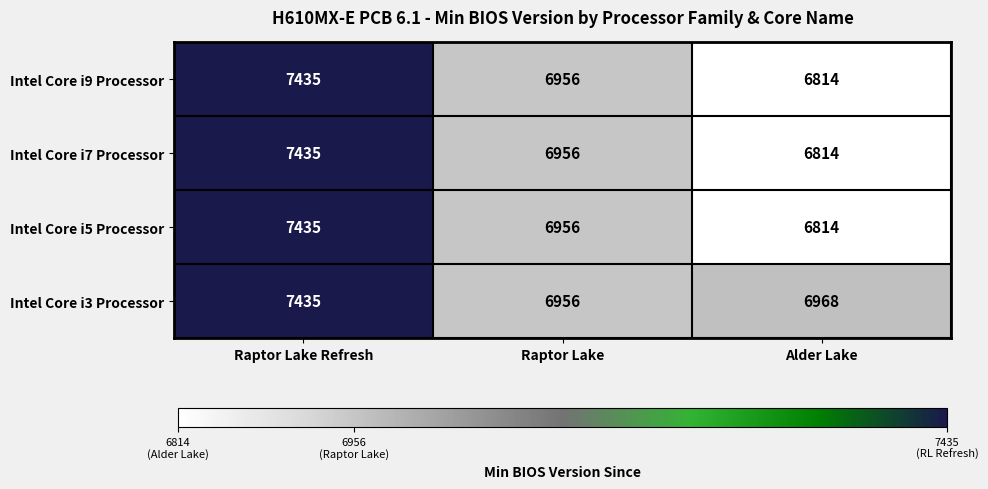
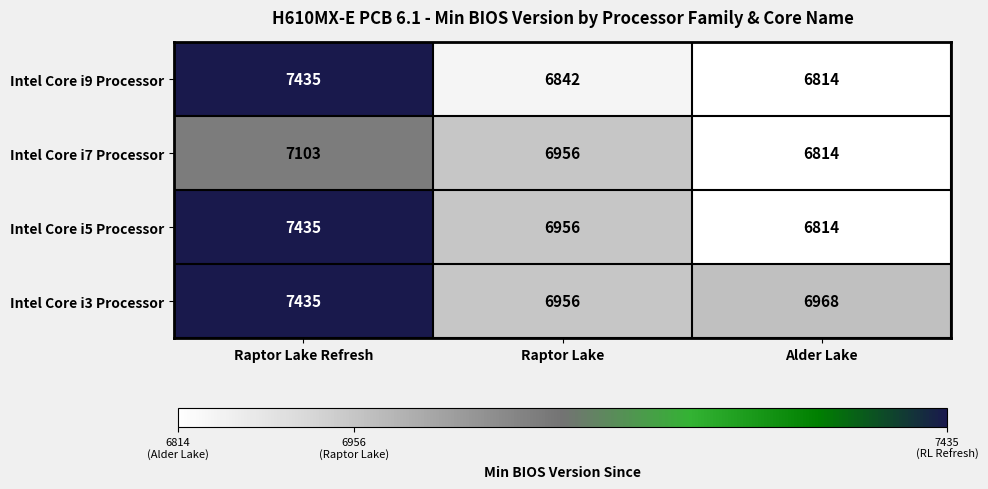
Intel Core i9 Processor, Raptor Lake: 6956 -> 6842
Intel Core i7 Processor, Raptor Lake Refresh: 7435 -> 7103
